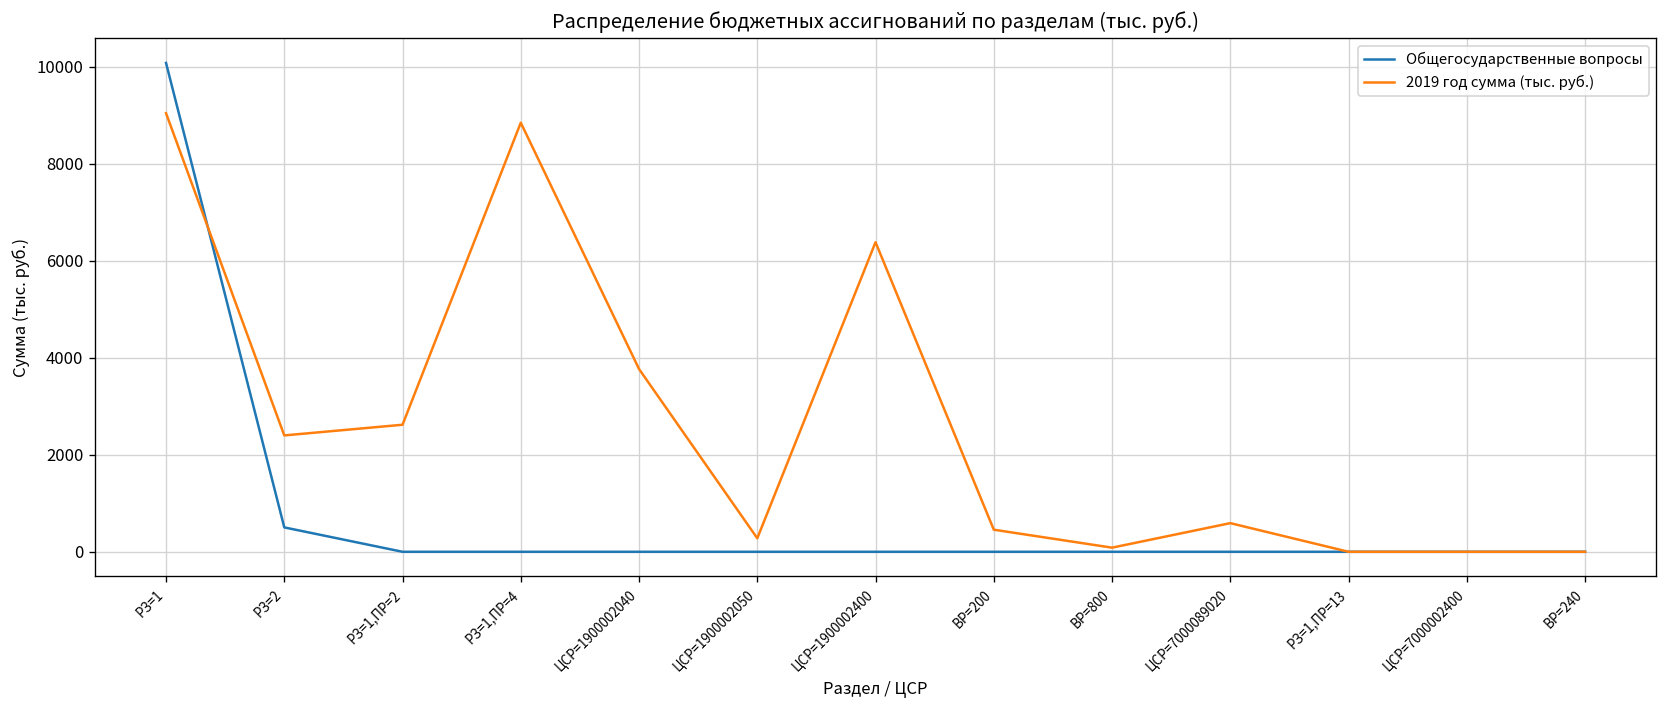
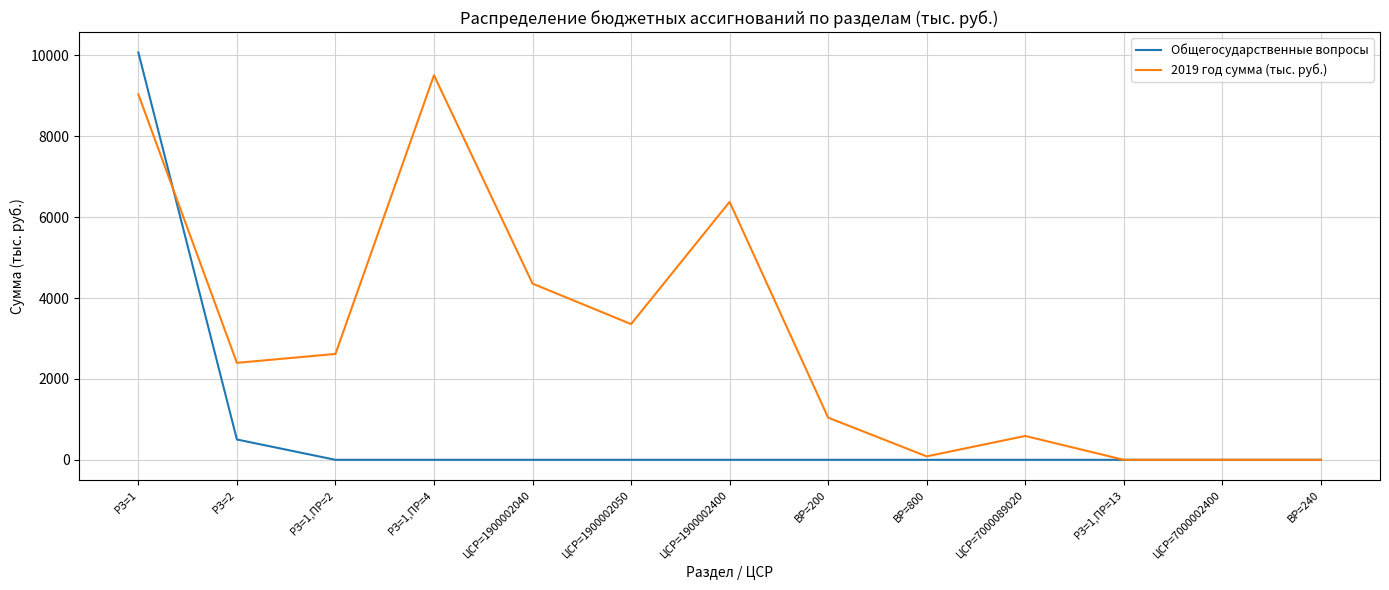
2019 год сумма (тыс. руб.), РЗ=1,ПР=4: 8800 -> 9500
2019 год сумма (тыс. руб.), ЦСР=1900002040: 3800 -> 4400
2019 год сумма (тыс. руб.), ЦСР=1900002050: 300 -> 3400
2019 год сумма (тыс. руб.), ВР=200: 500 -> 1000
